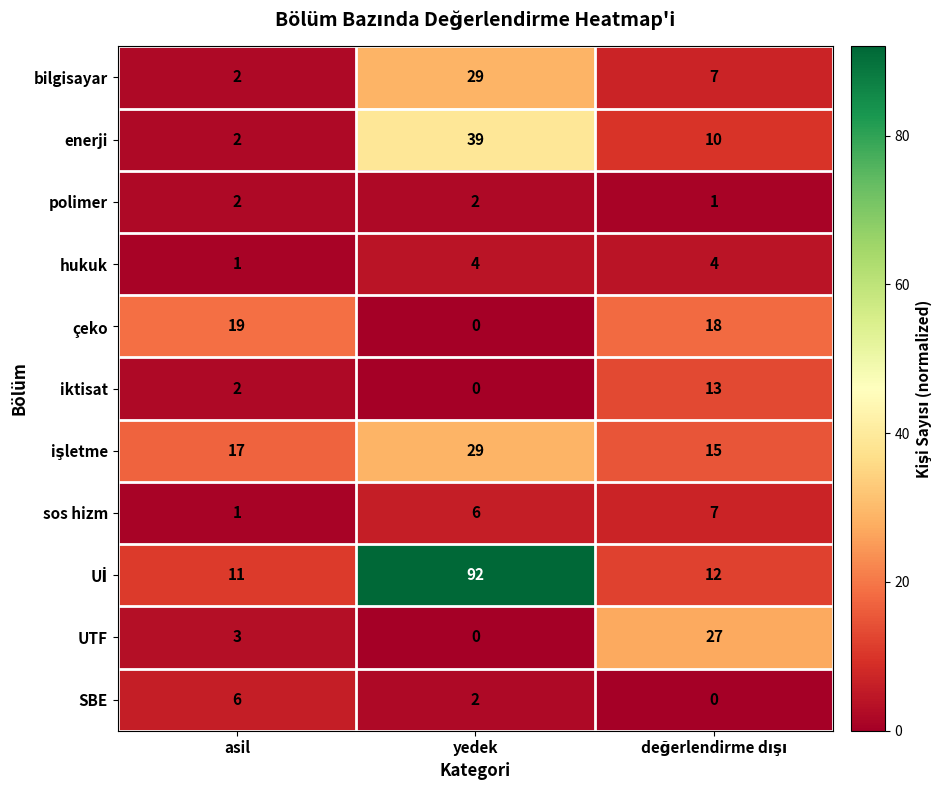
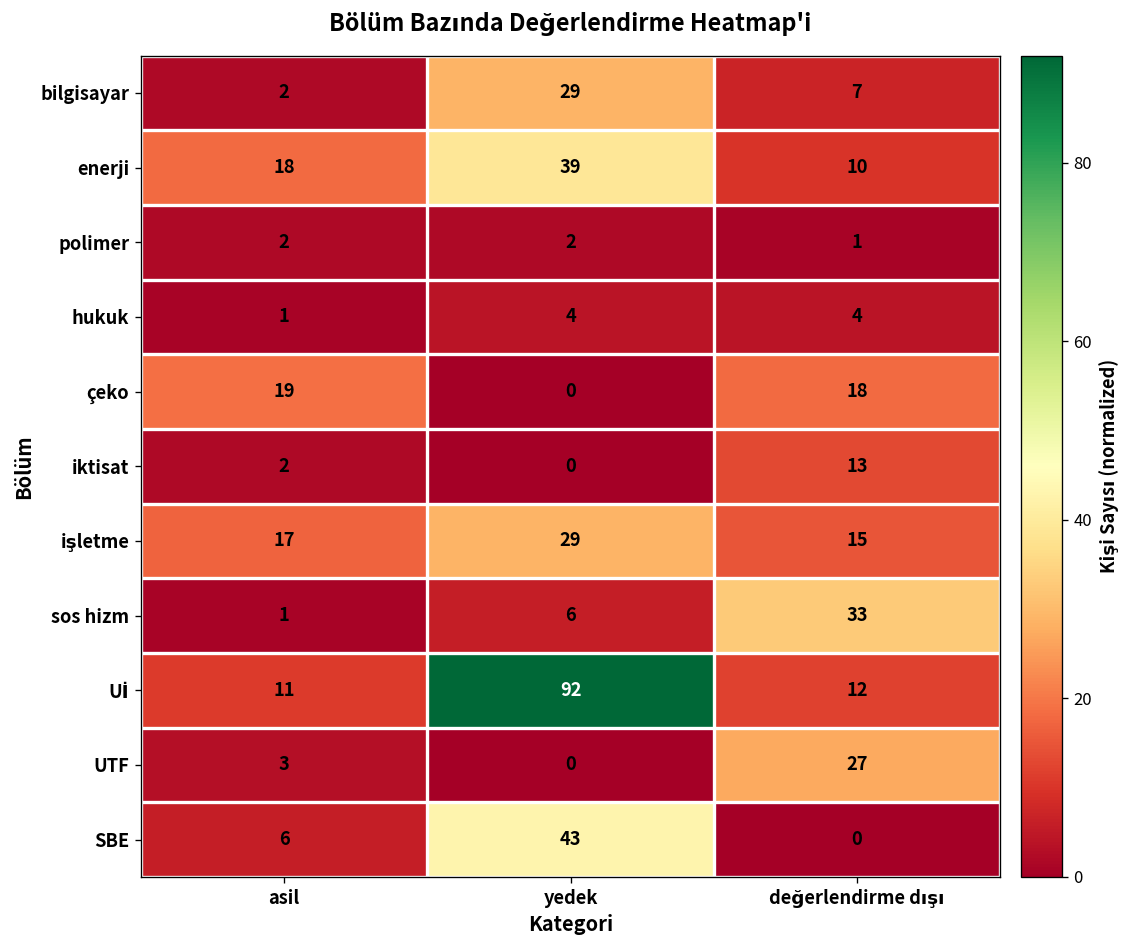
enerji, asil: 2 -> 18
sos hizm, değerlendirme dışı: 7 -> 33
SBE, yedek: 2 -> 43
